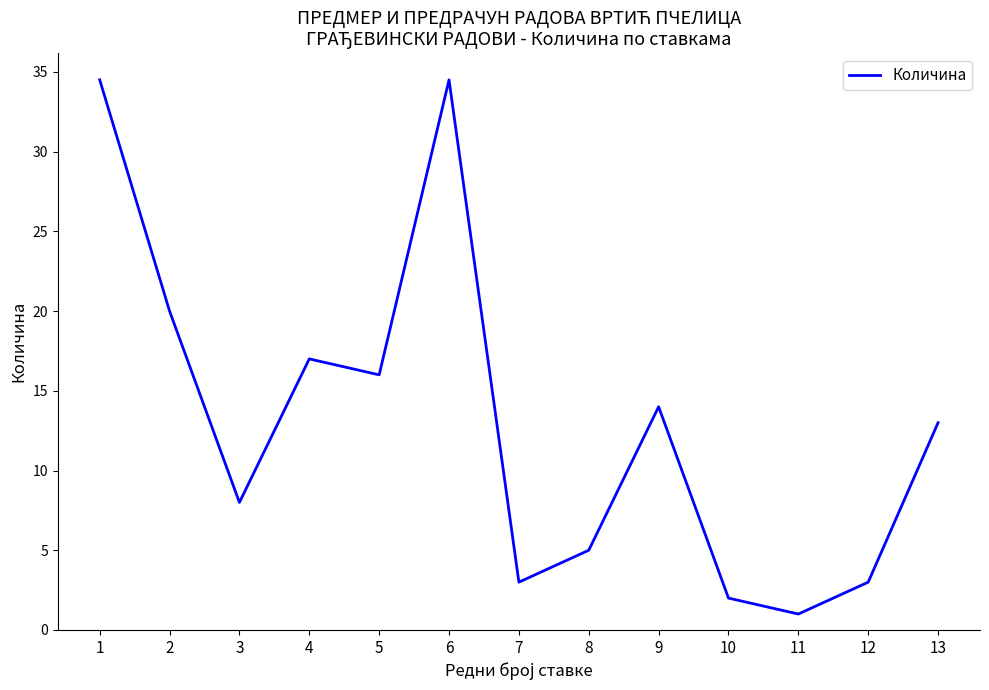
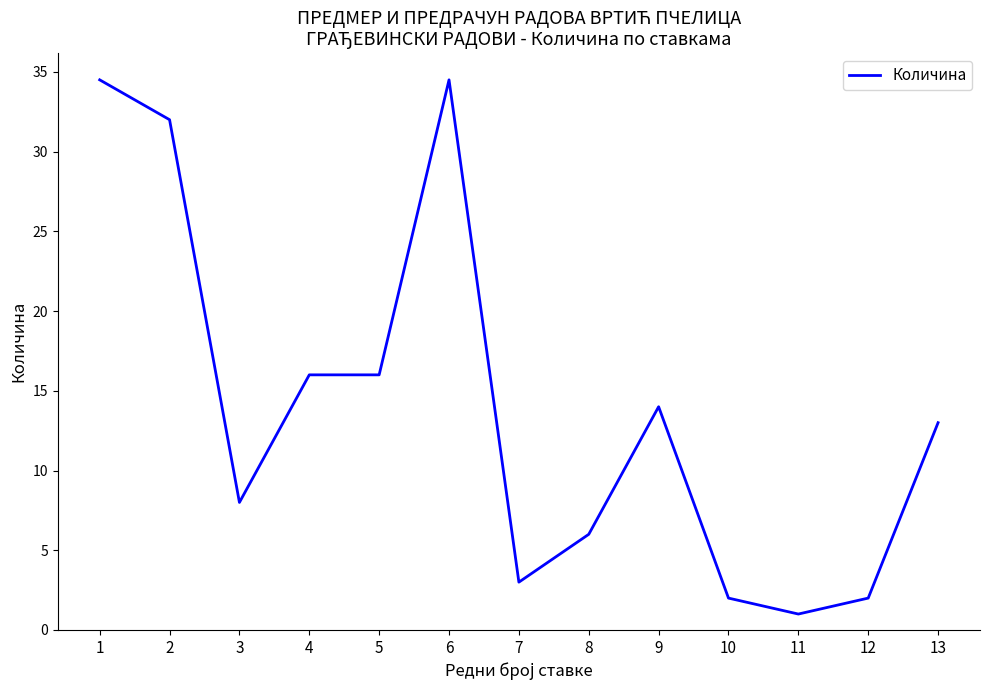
2: 20 -> 32
4: 17 -> 16
8: 5 -> 6
12: 3 -> 2
